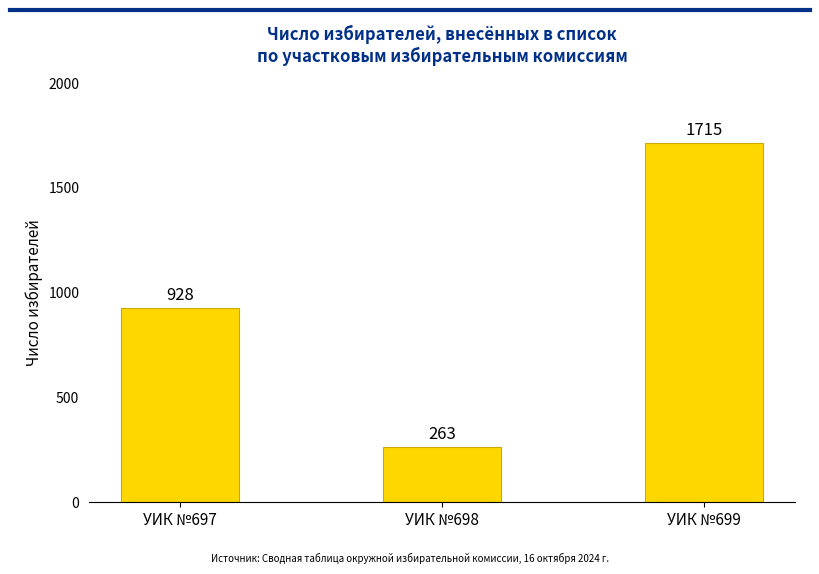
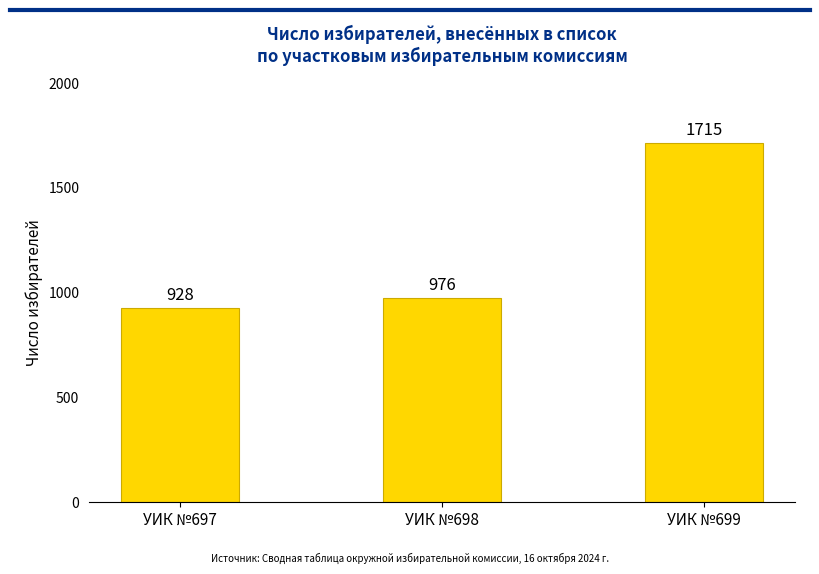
УИК №698: 263 -> 976
